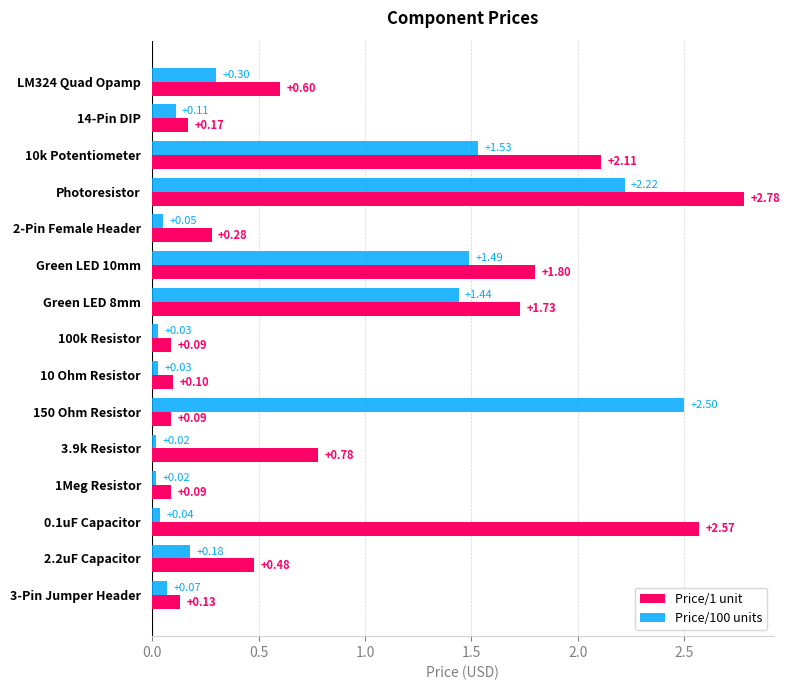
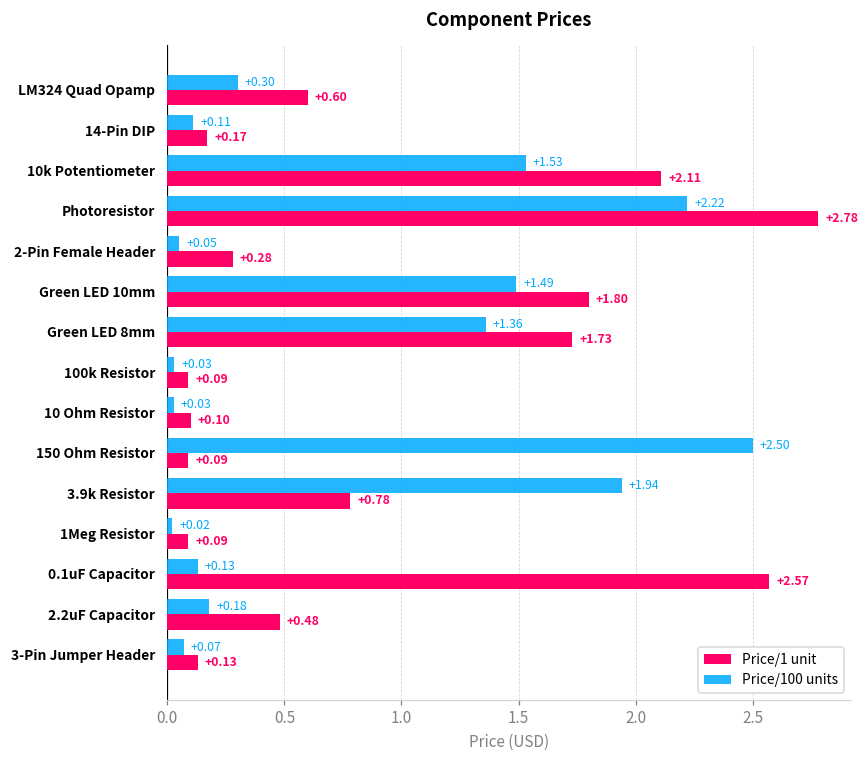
Price/100 units, Green LED 8mm: +1.44 -> +1.36
Price/100 units, 3.9k Resistor: +0.02 -> +1.94
Price/100 units, 0.1uF Capacitor: +0.04 -> +0.13
